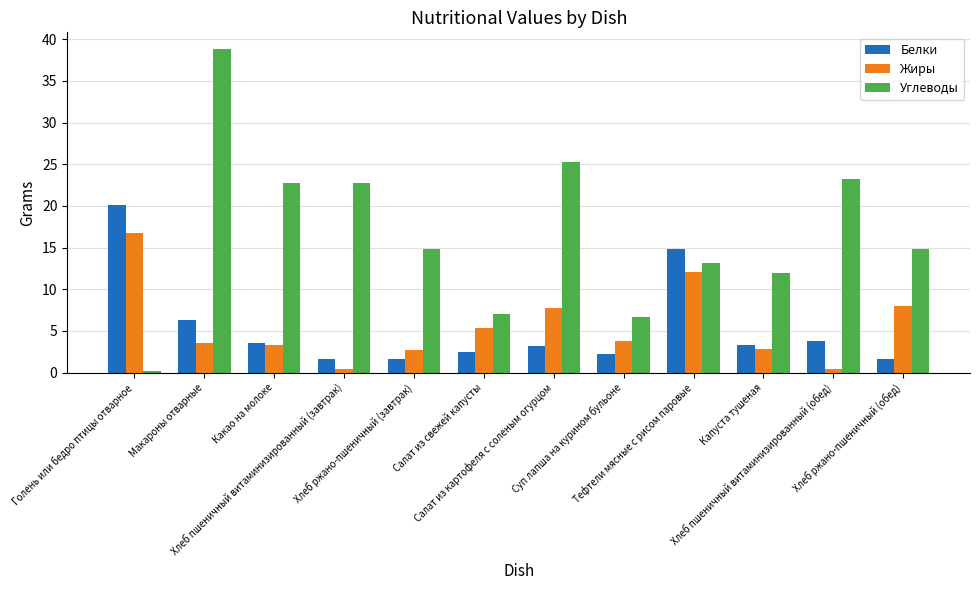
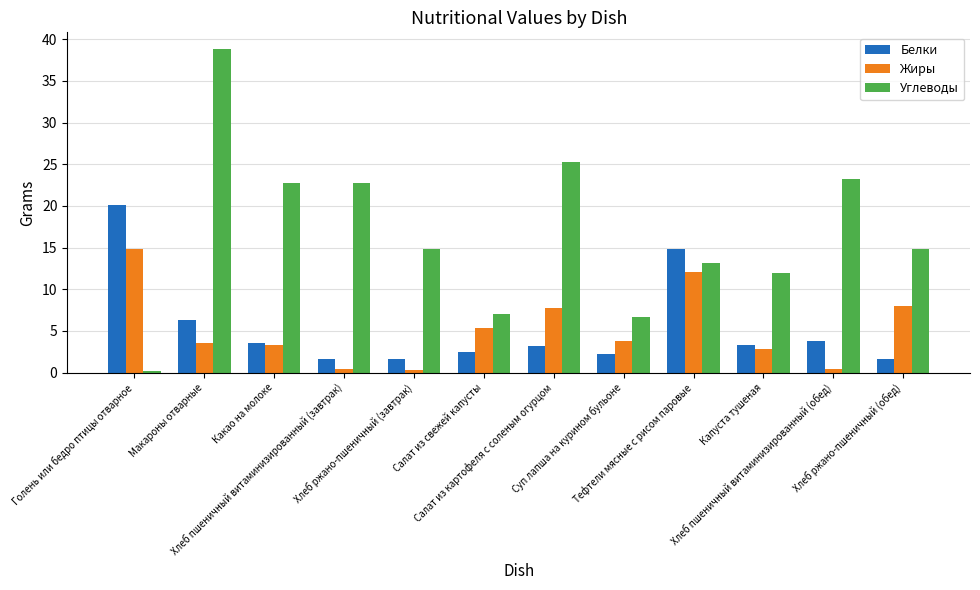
Жиры, Голень или бедро птицы отварное: 17 -> 15
Жиры, Хлеб ржано-пшеничный (завтрак): 3 -> 0
